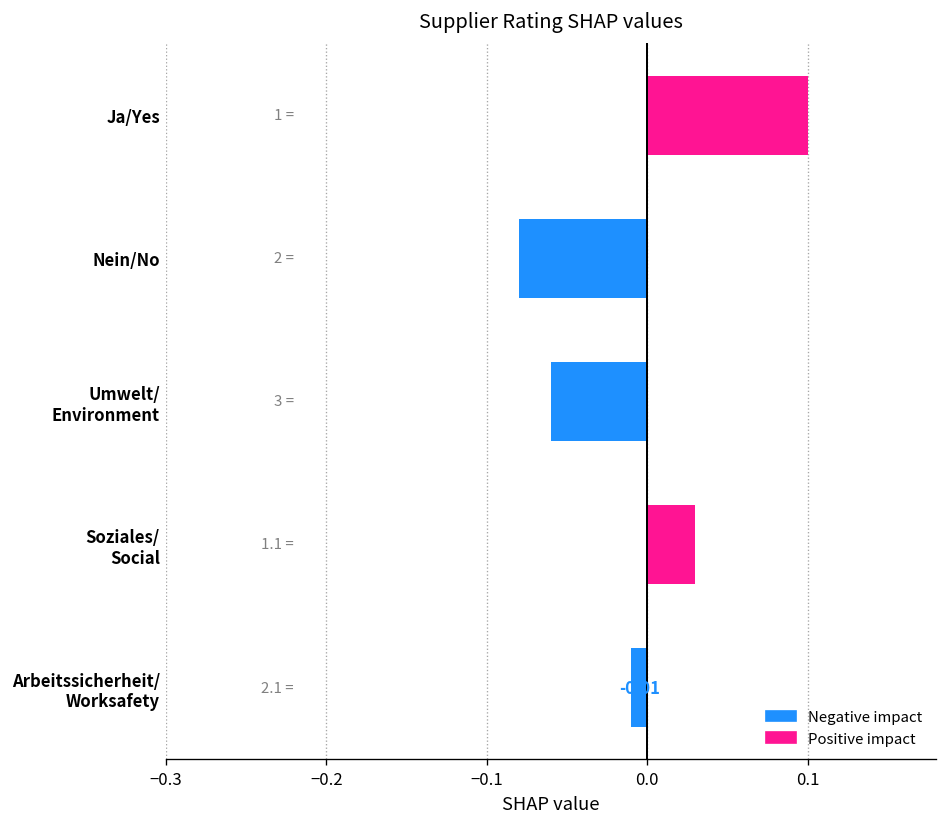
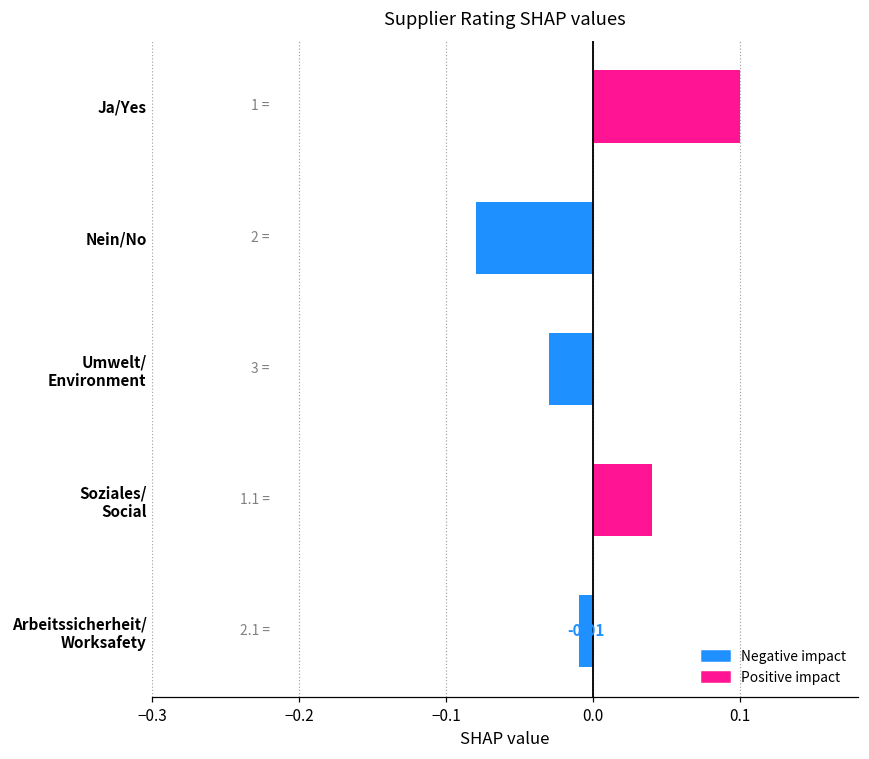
Umwelt/ Environment: -0.06 -> -0.03
Soziales/ Social: 0.03 -> 0.04
